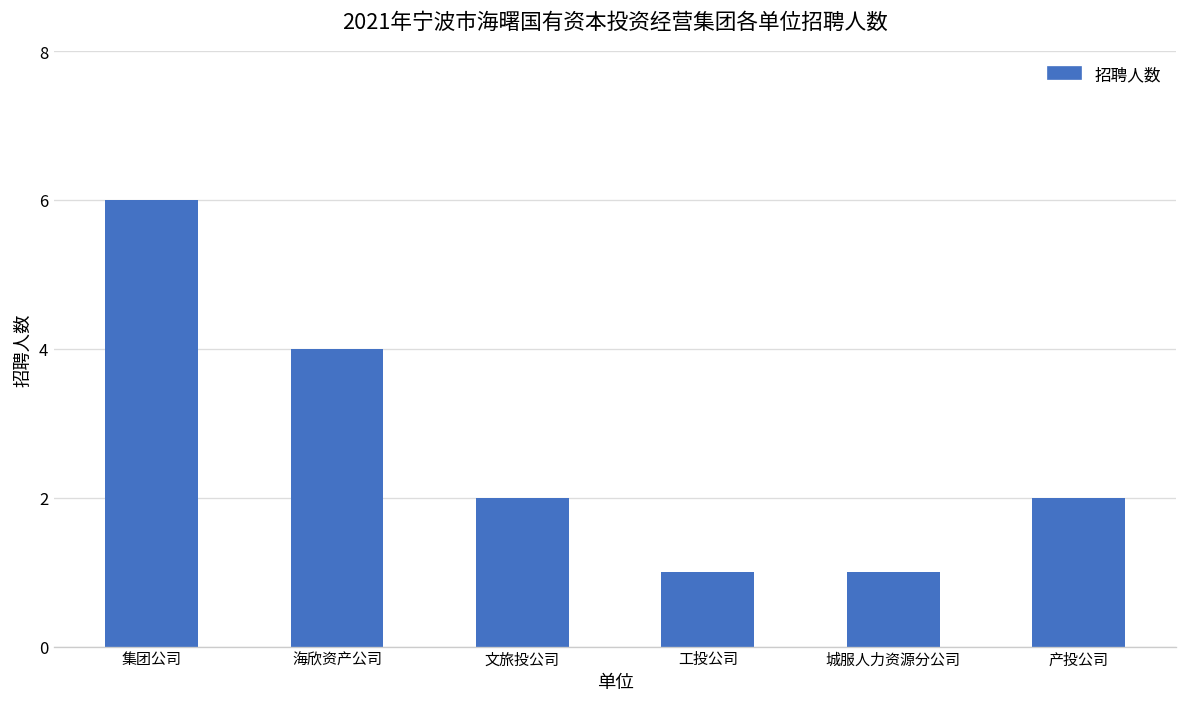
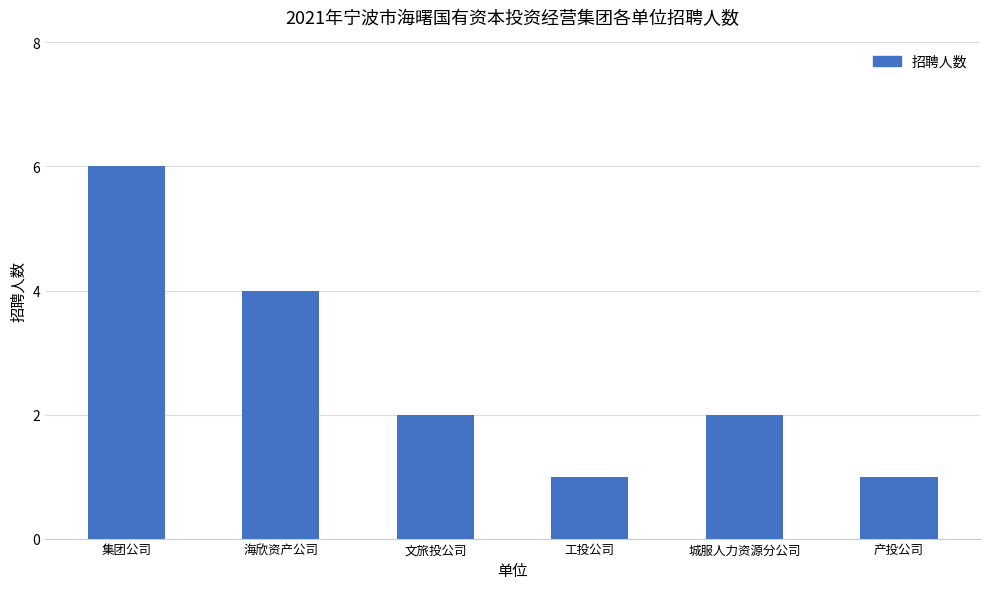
城服人力资源分公司: 1 -> 2
产投公司: 2 -> 1
